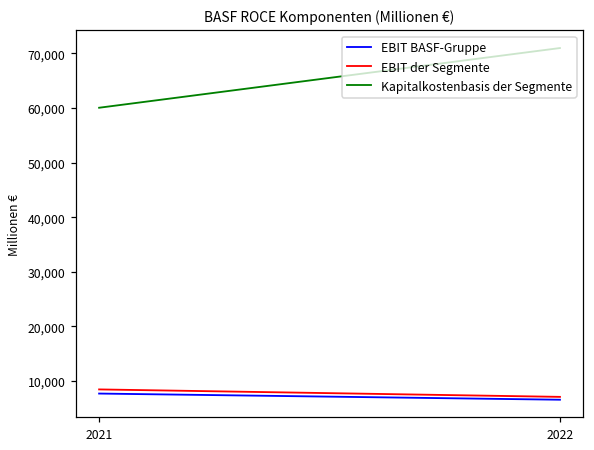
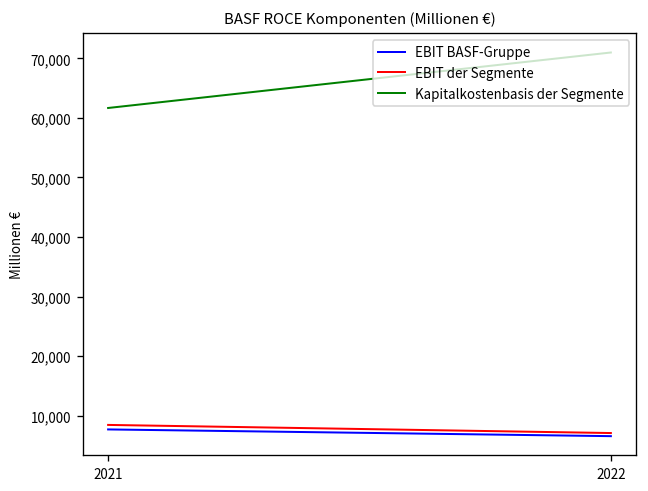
Kapitalkostenbasis der Segmente, 2021: 60,000 -> 62,000
